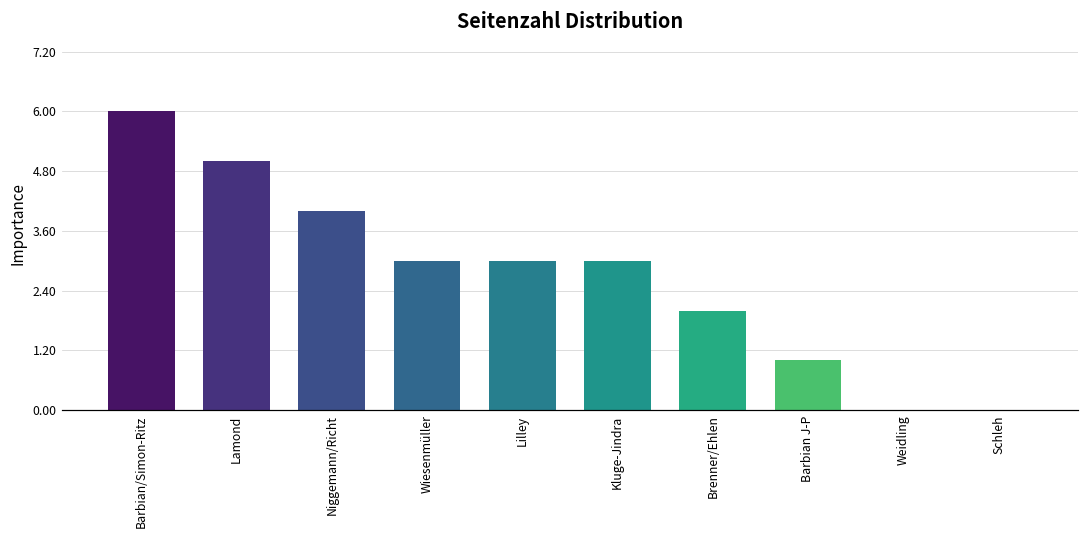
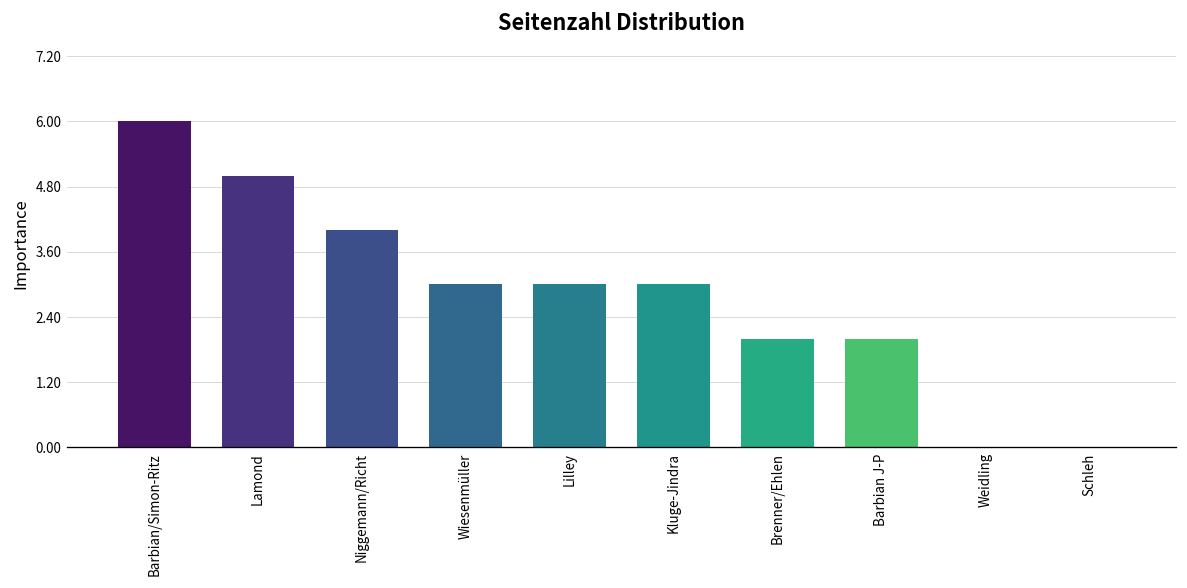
Barbian J-P: 1 -> 2
